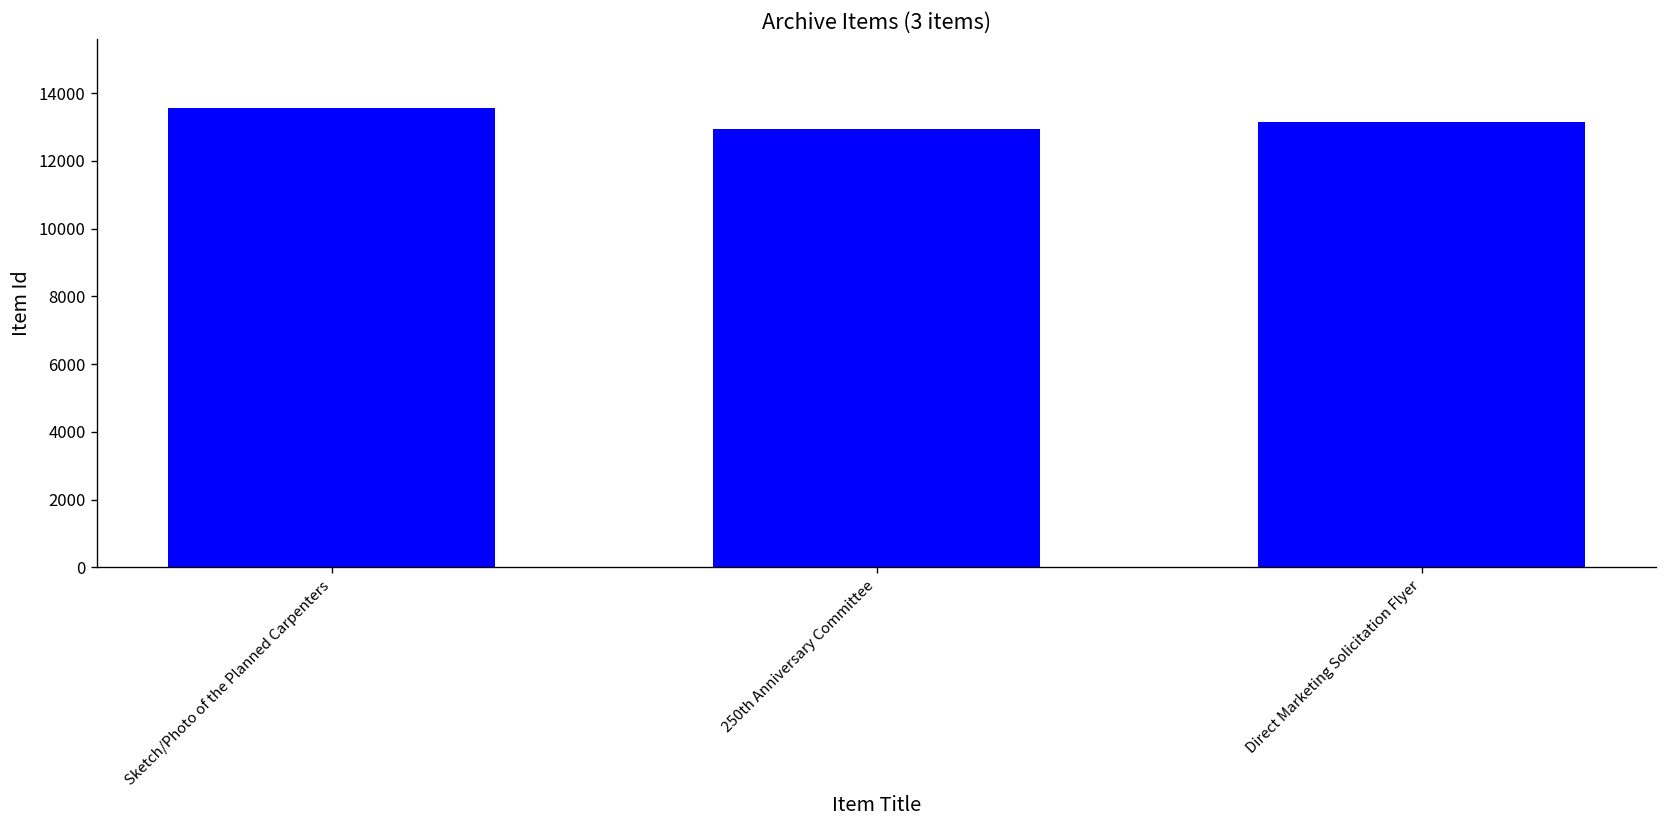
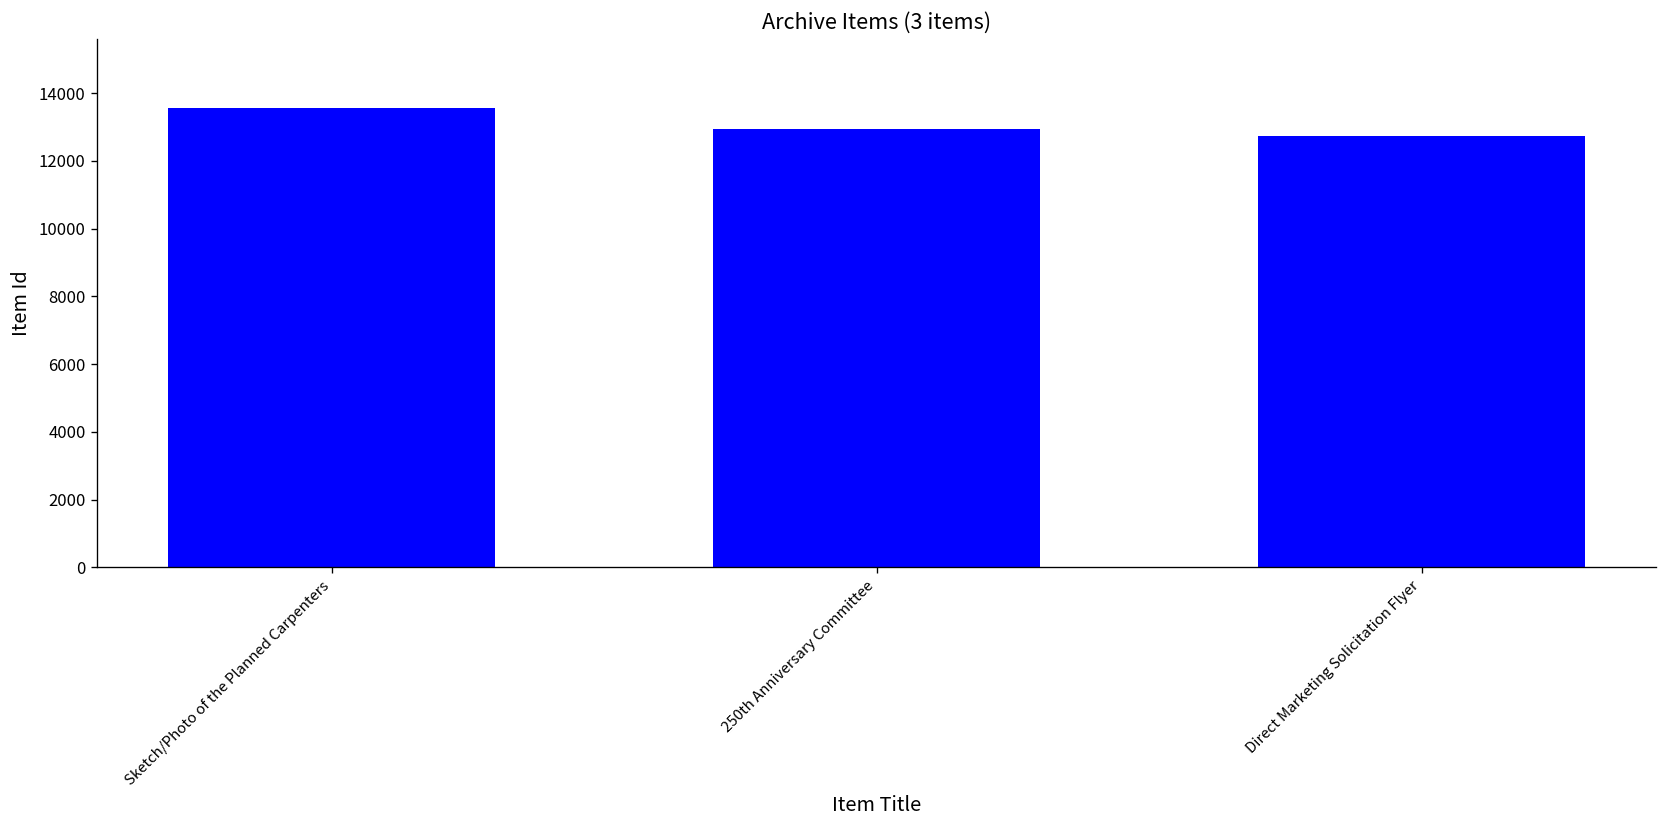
Direct Marketing Solicitation Flyer: 13100 -> 12700
